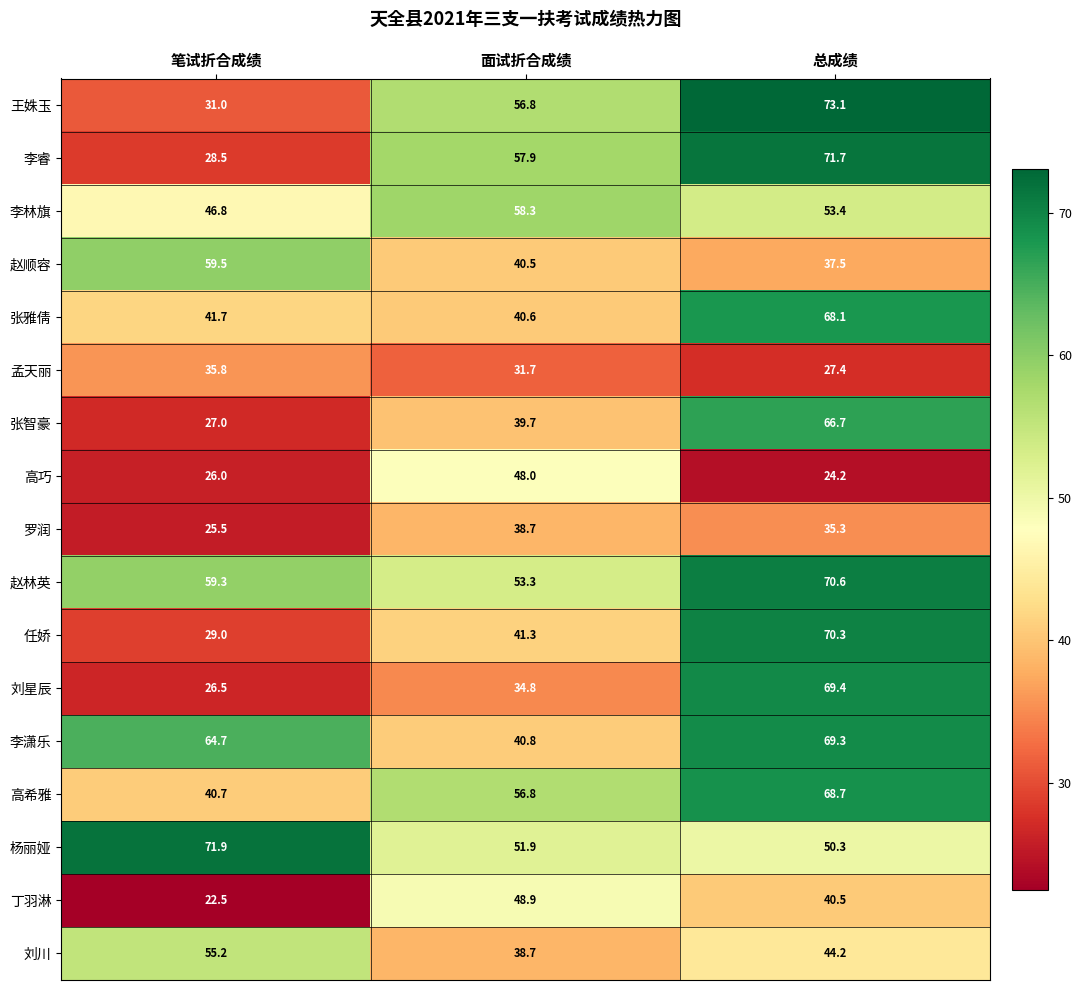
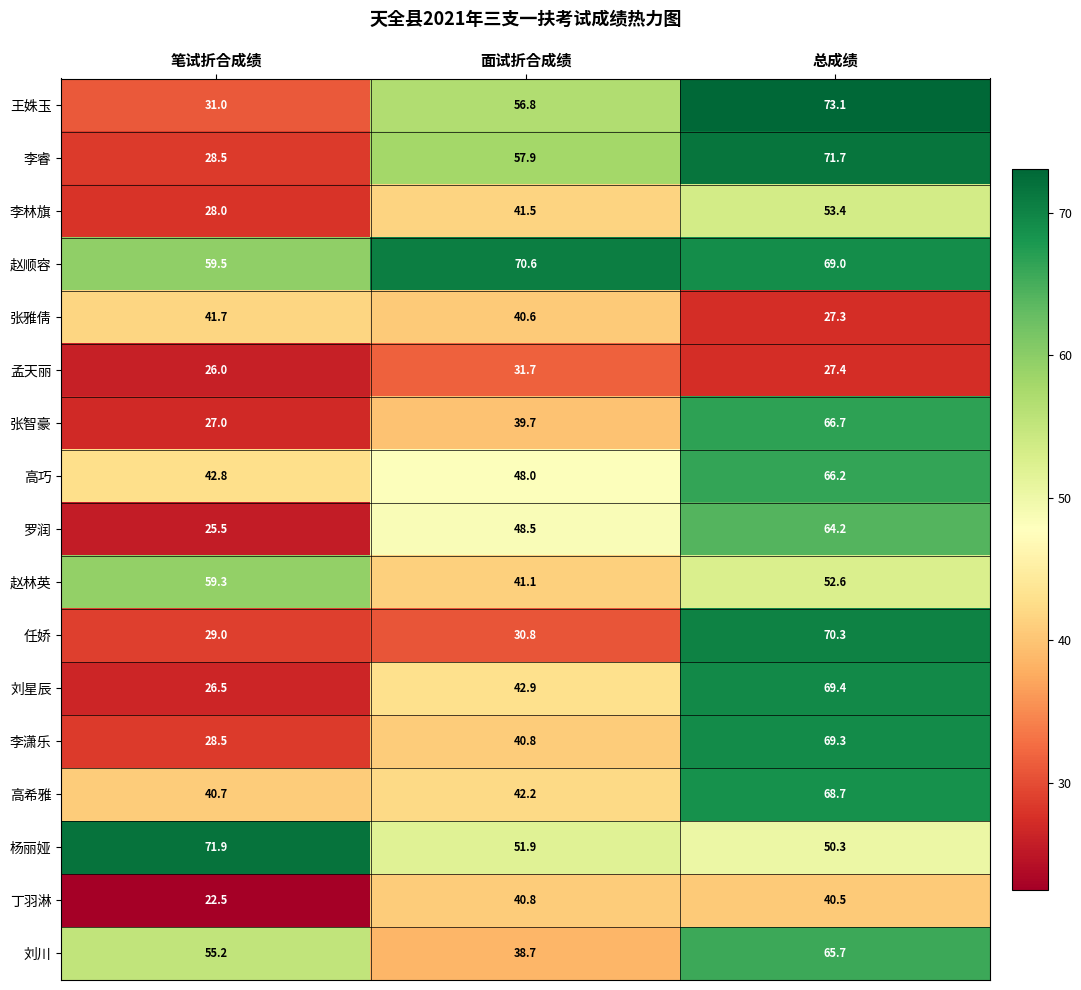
李林旗, 笔试折合成绩: 46.8 -> 28.0
李林旗, 面试折合成绩: 58.3 -> 41.5
赵顺容, 面试折合成绩: 40.5 -> 70.6
赵顺容, 总成绩: 37.5 -> 69.0
张雅倩, 总成绩: 68.1 -> 27.3
孟天丽, 笔试折合成绩: 35.8 -> 26.0
高巧, 笔试折合成绩: 26.0 -> 42.8
高巧, 总成绩: 24.2 -> 66.2
罗润, 面试折合成绩: 38.7 -> 48.5
罗润, 总成绩: 35.3 -> 64.2
赵林英, 面试折合成绩: 53.3 -> 41.1
赵林英, 总成绩: 70.6 -> 52.6
任娇, 面试折合成绩: 41.3 -> 30.8
刘星辰, 面试折合成绩: 34.8 -> 42.9
李潇乐, 笔试折合成绩: 64.7 -> 28.5
高希雅, 面试折合成绩: 56.8 -> 42.2
丁羽淋, 面试折合成绩: 48.9 -> 40.8
刘川, 总成绩: 44.2 -> 65.7
